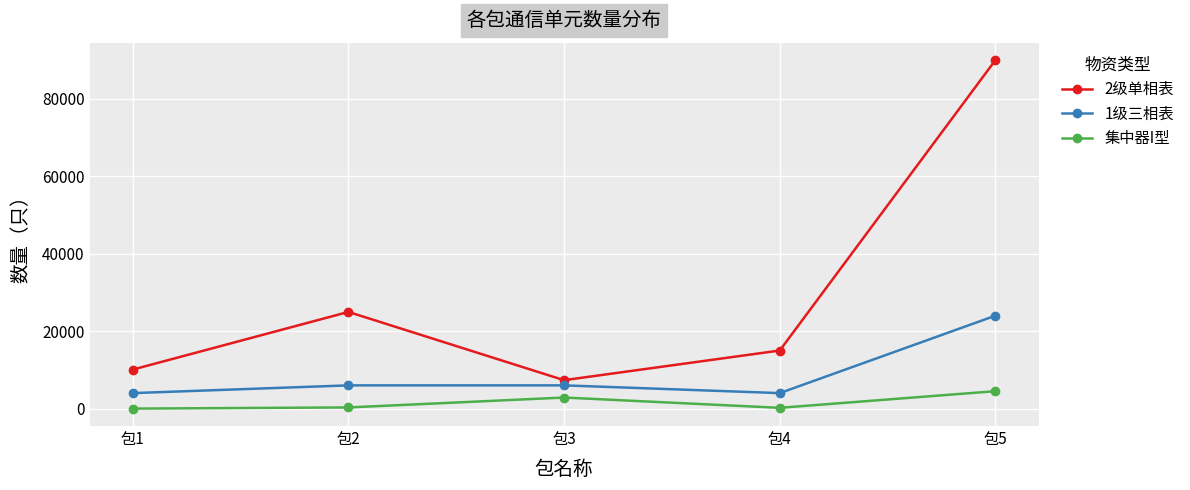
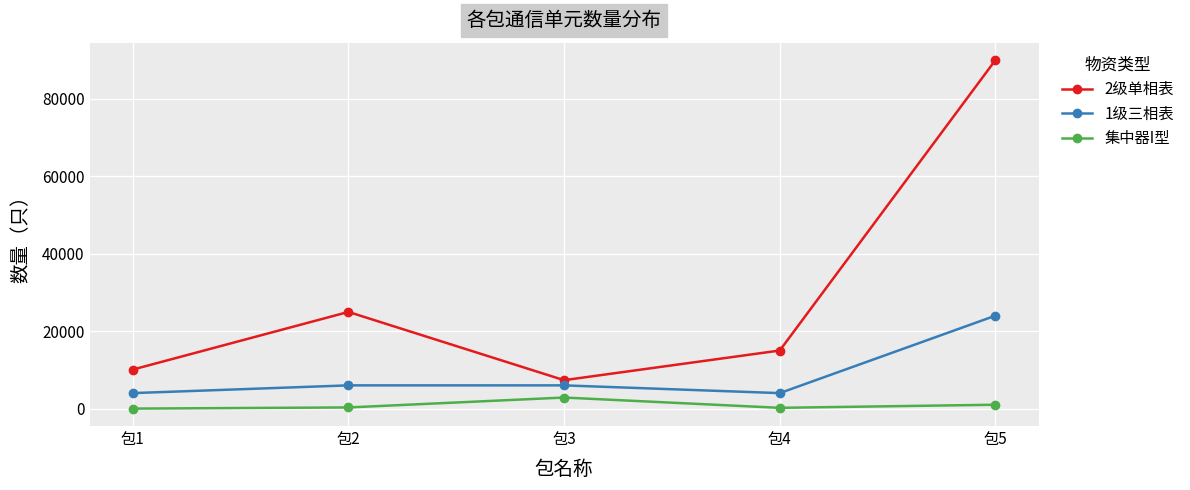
集中器I型, 包5: 5000 -> 1000
